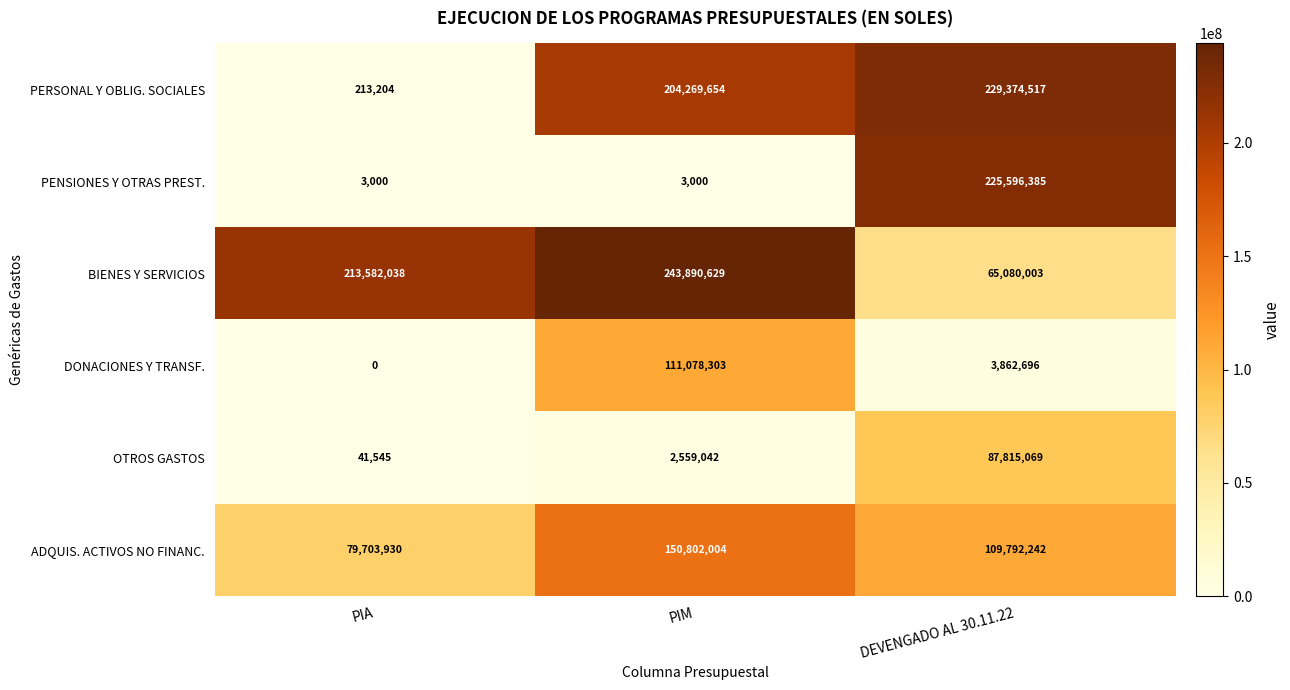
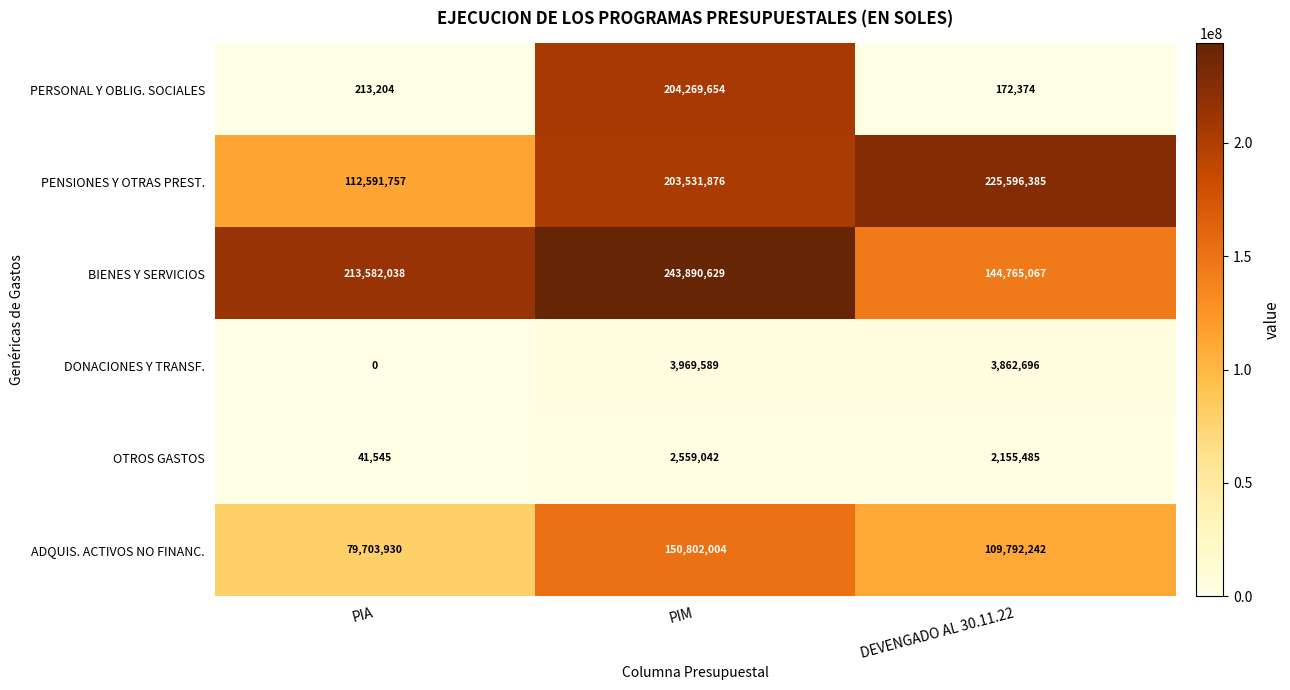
PERSONAL Y OBLIG. SOCIALES, DEVENGADO AL 30.11.22: 229,374,517 -> 172,374
PENSIONES Y OTRAS PREST., PIA: 3,000 -> 112,591,757
PENSIONES Y OTRAS PREST., PIM: 3,000 -> 203,531,876
BIENES Y SERVICIOS, DEVENGADO AL 30.11.22: 65,080,003 -> 144,765,067
DONACIONES Y TRANSF., PIM: 111,078,303 -> 3,969,589
OTROS GASTOS, DEVENGADO AL 30.11.22: 87,815,069 -> 2,155,485
